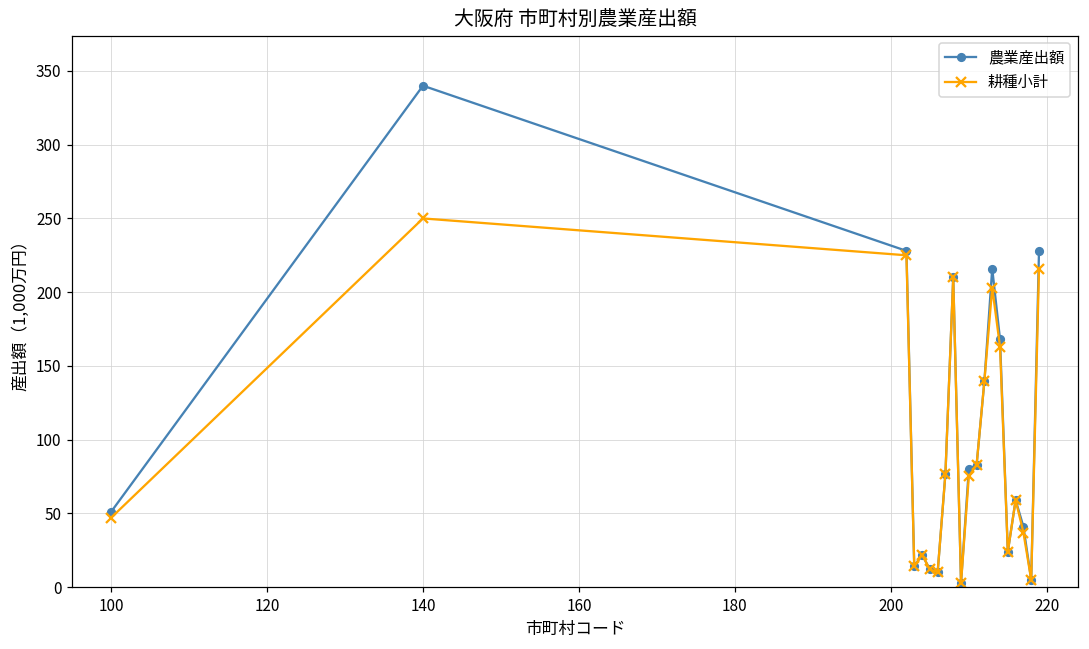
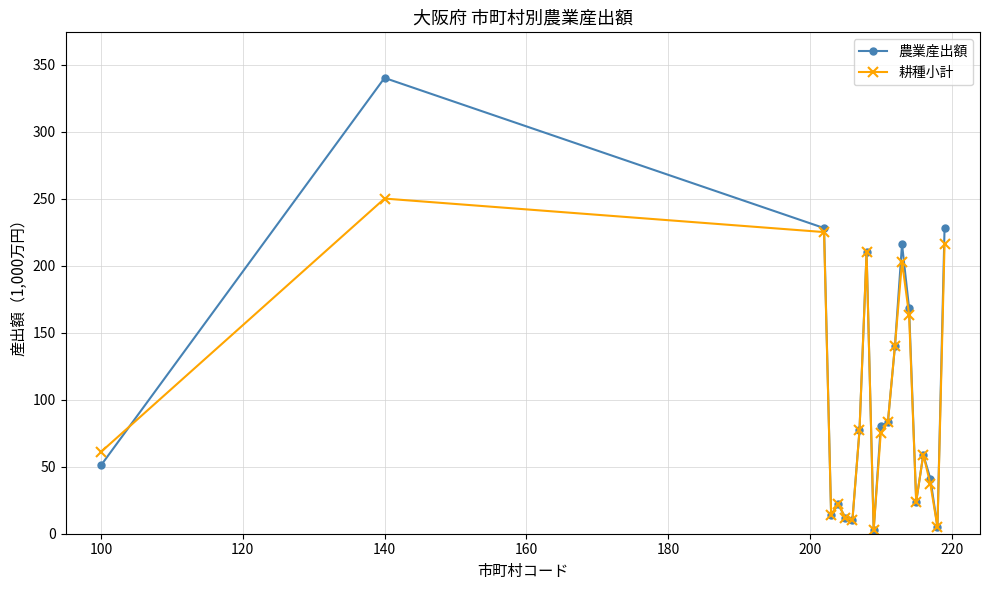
耕種小計, 100: 47 -> 61
